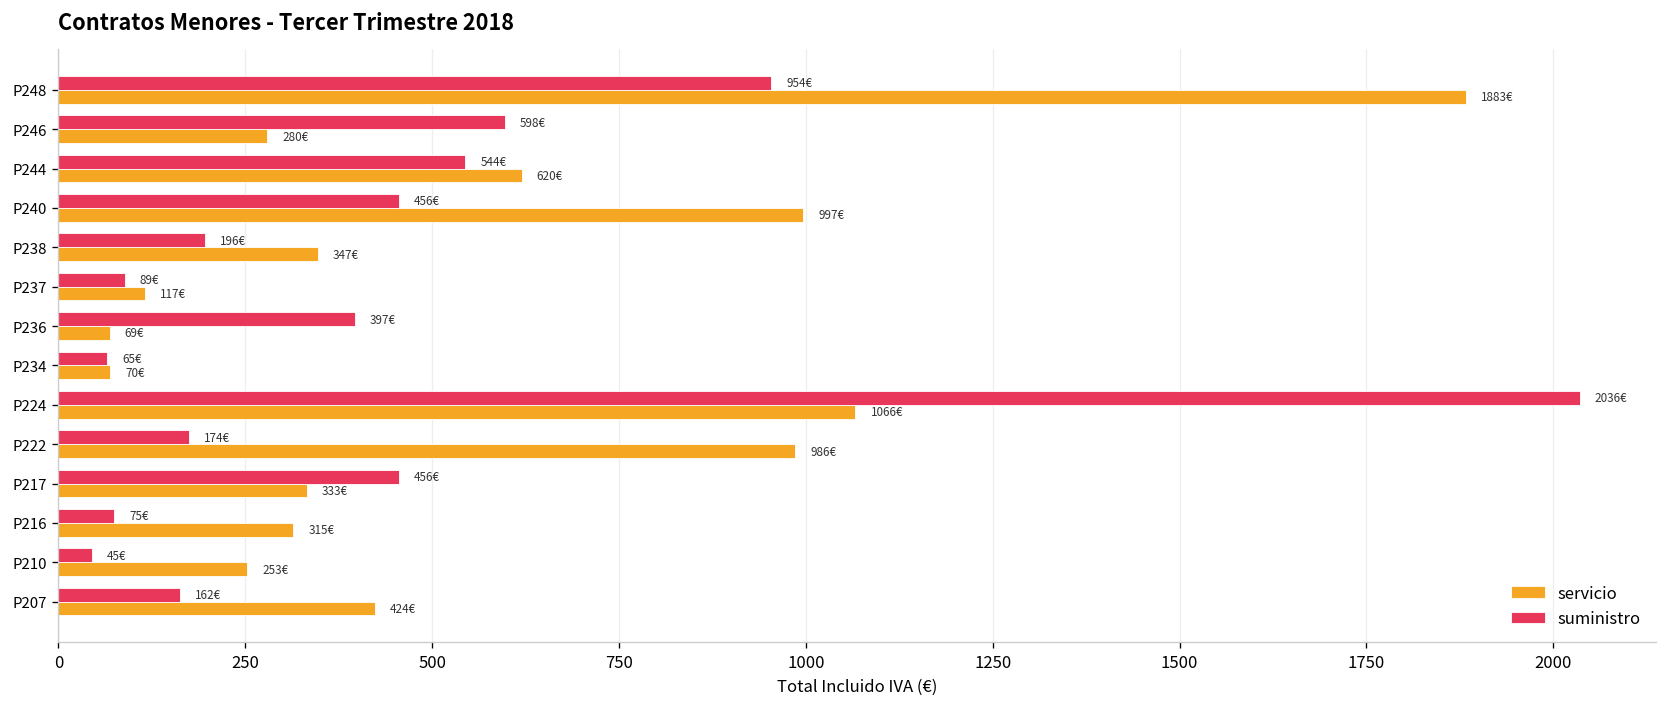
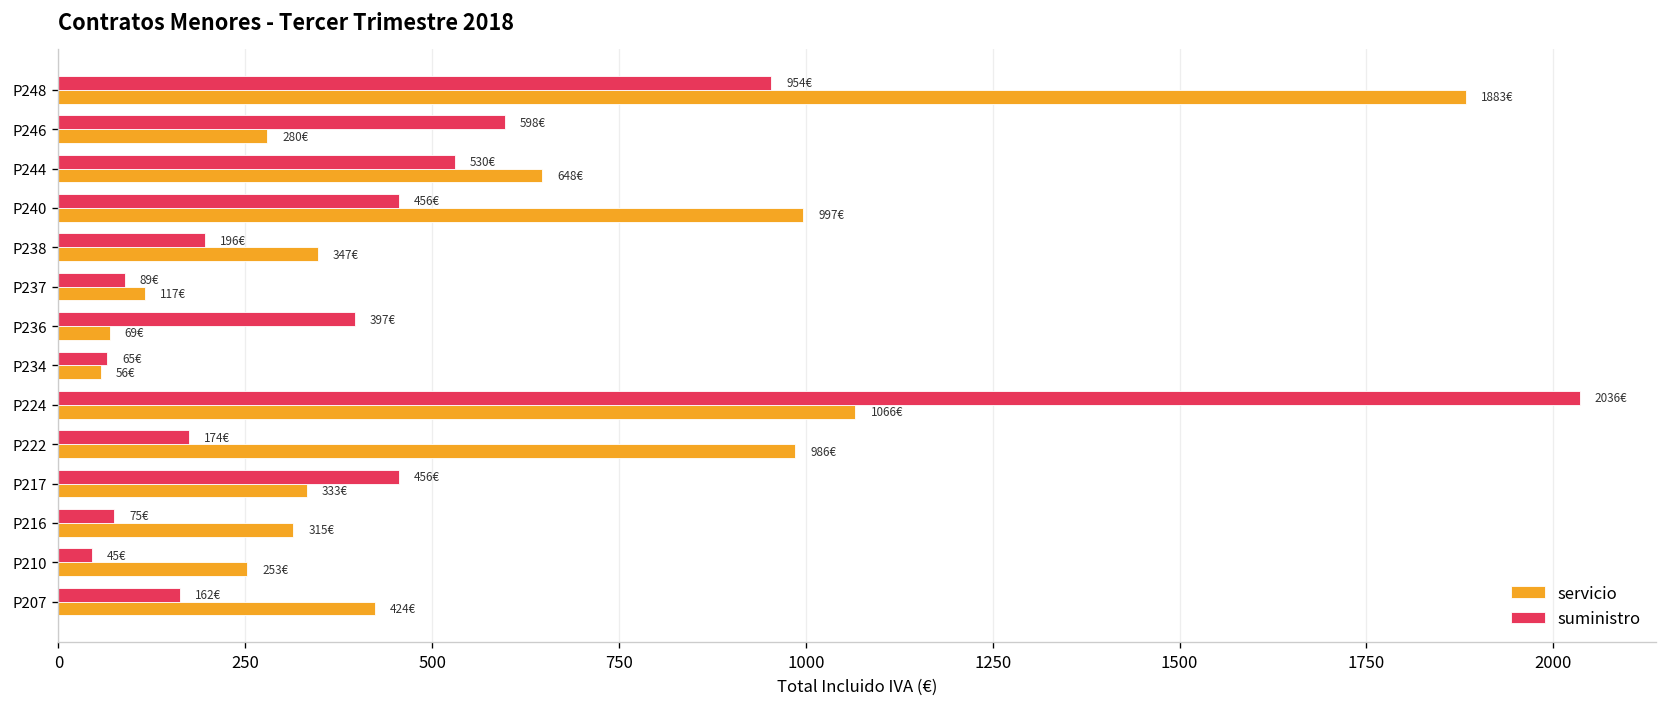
suministro, P244: 544€ -> 530€
servicio, P244: 620€ -> 648€
servicio, P234: 70€ -> 56€
